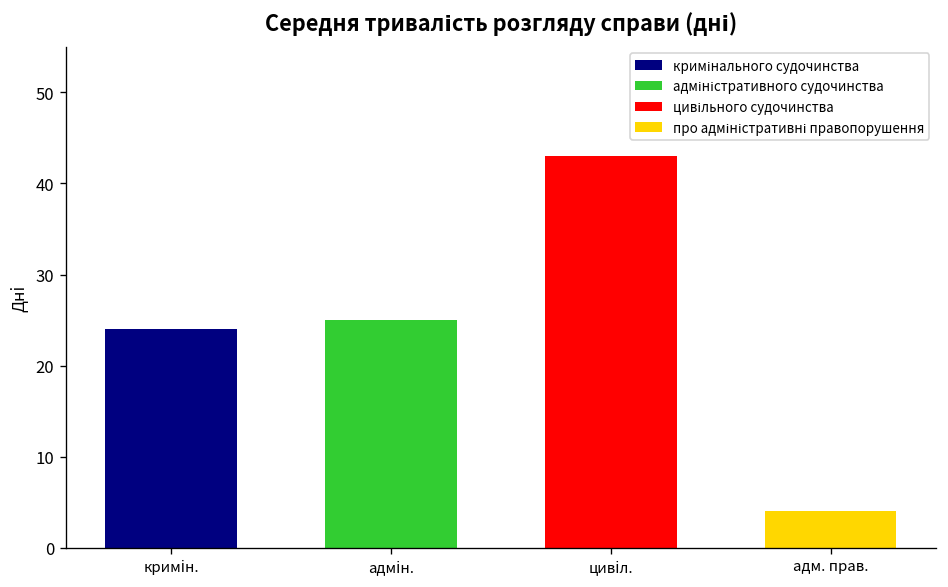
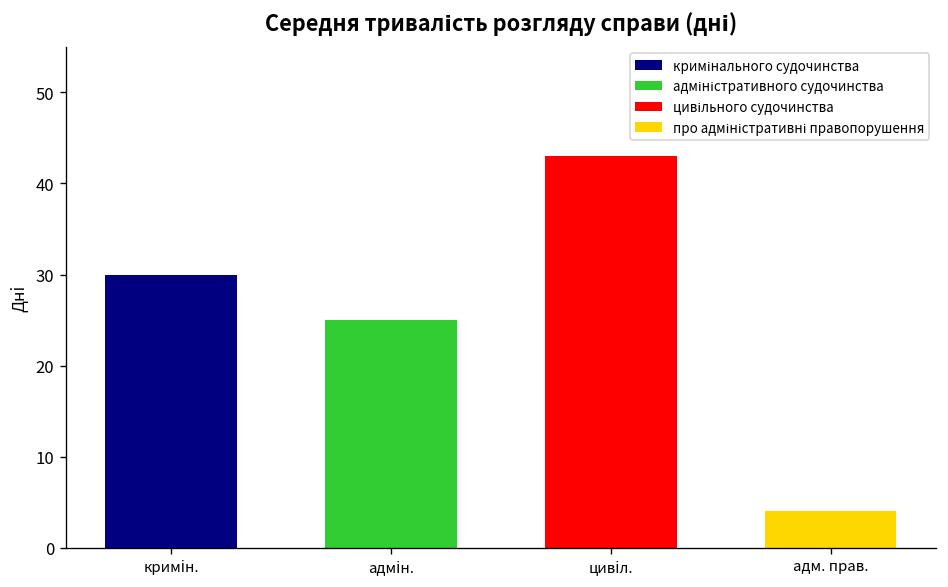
кримін.: 24 -> 30
